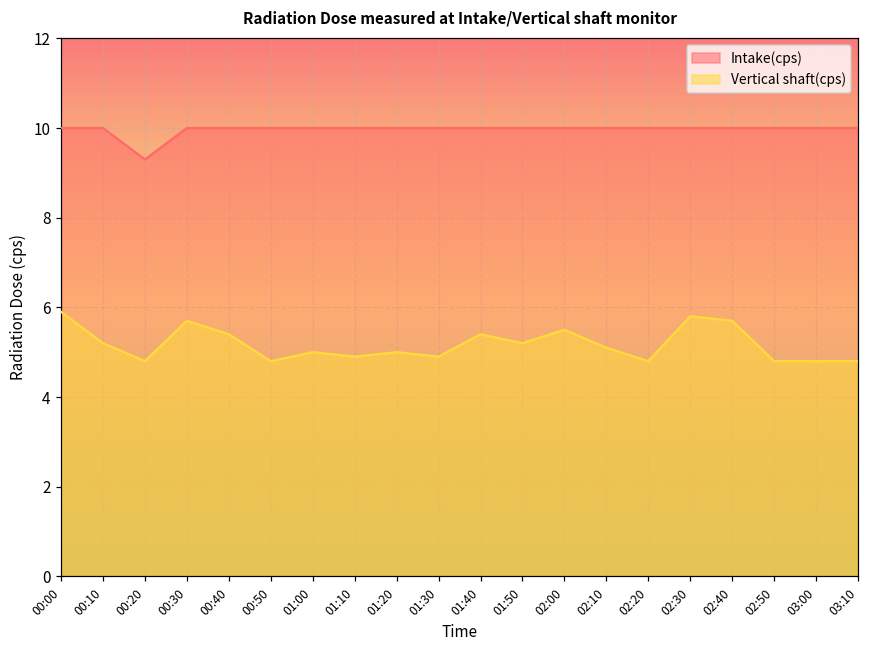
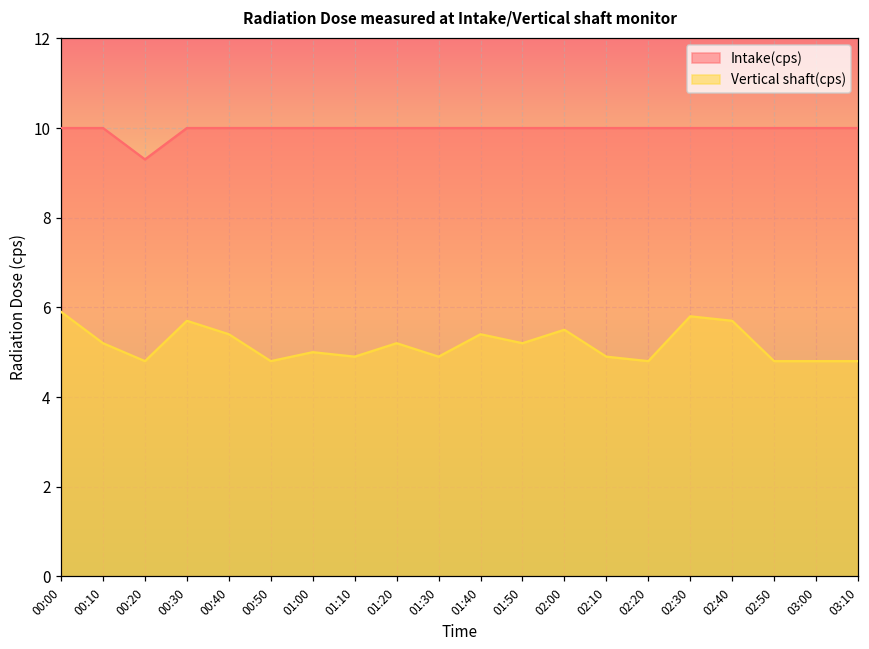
Vertical shaft(cps), 01:20: 5.0 -> 5.2
Vertical shaft(cps), 02:10: 5.1 -> 4.9
